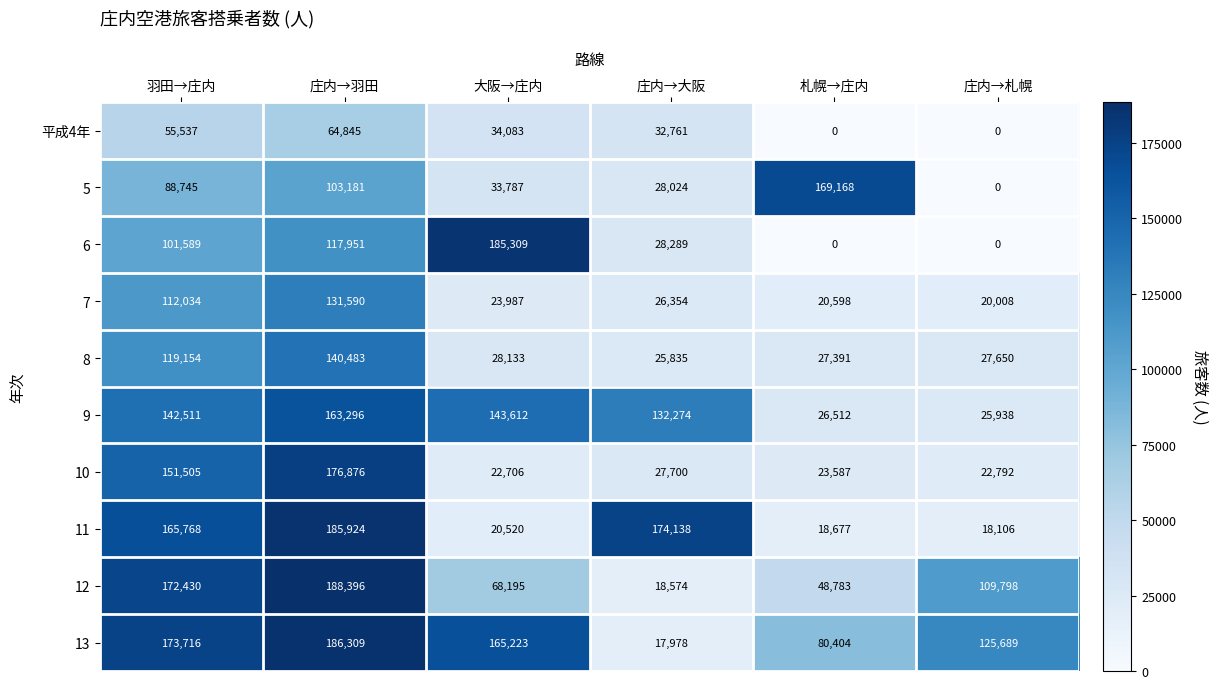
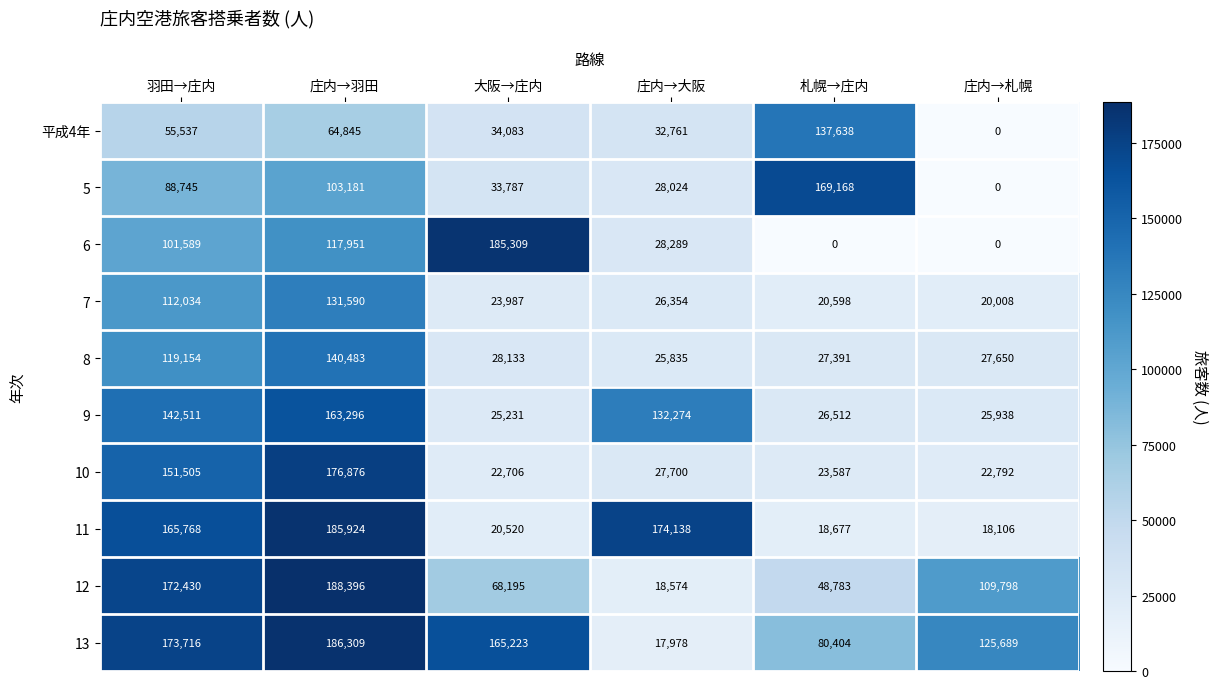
平成4年, 札幌→庄内: 0 -> 137,638
9, 大阪→庄内: 143,612 -> 25,231
